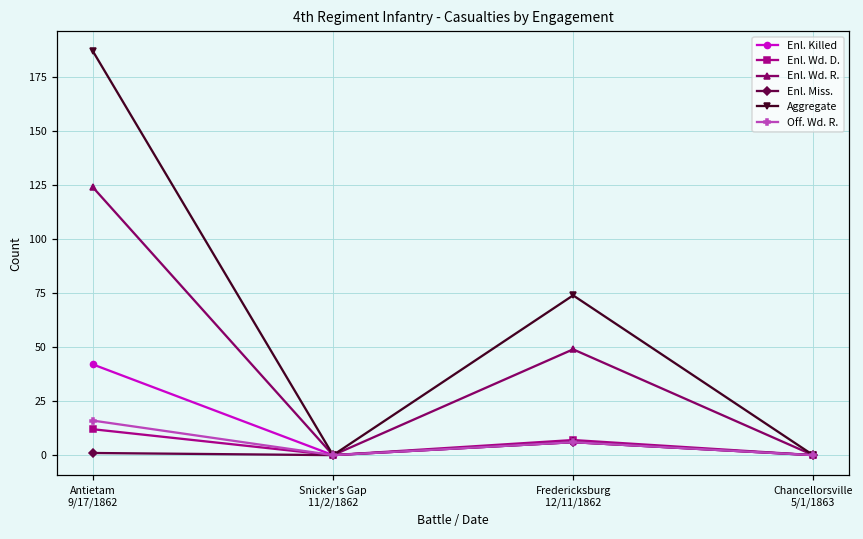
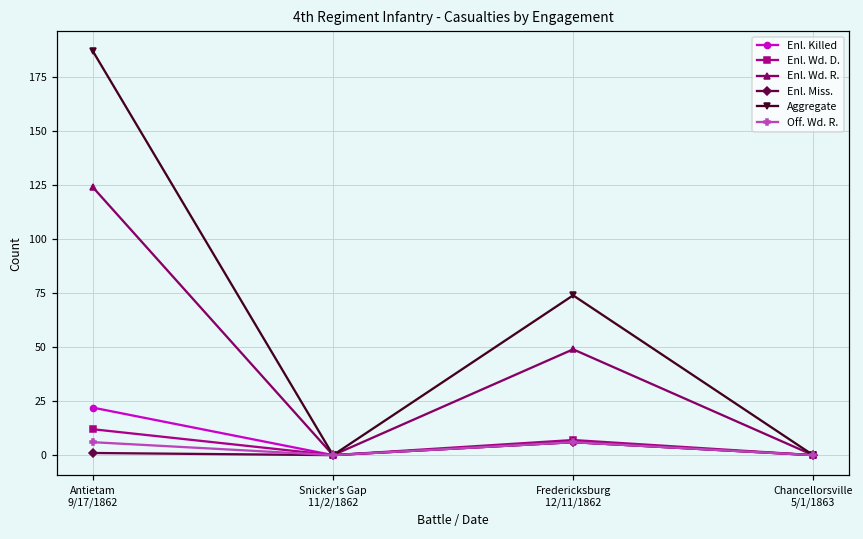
Enl. Killed, Antietam 9/17/1862: 42 -> 22
Off. Wd. R., Antietam 9/17/1862: 16 -> 6
